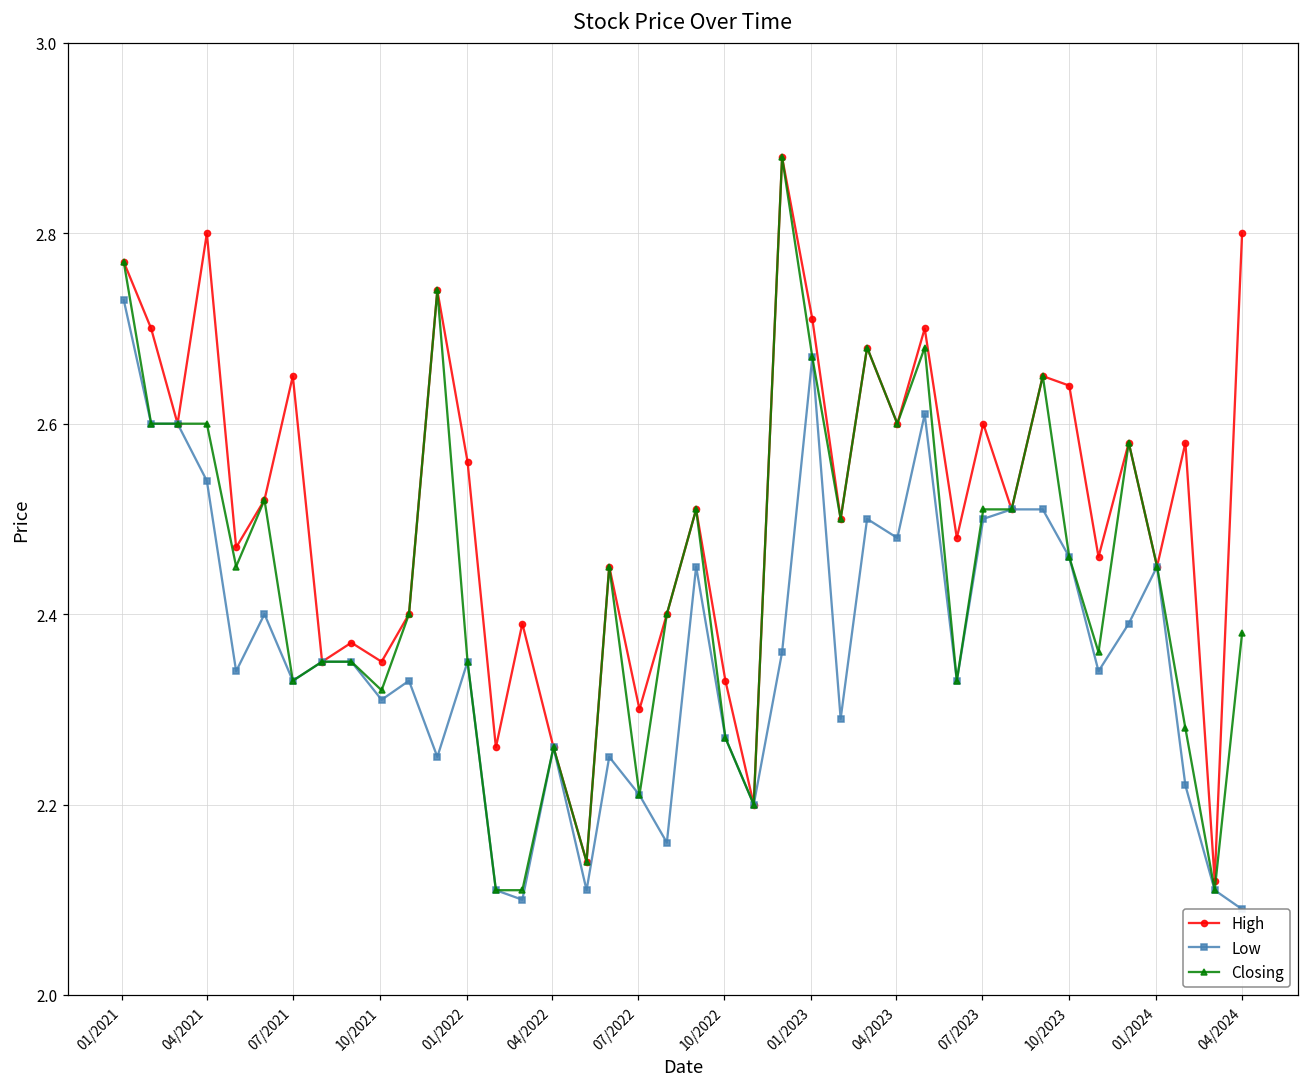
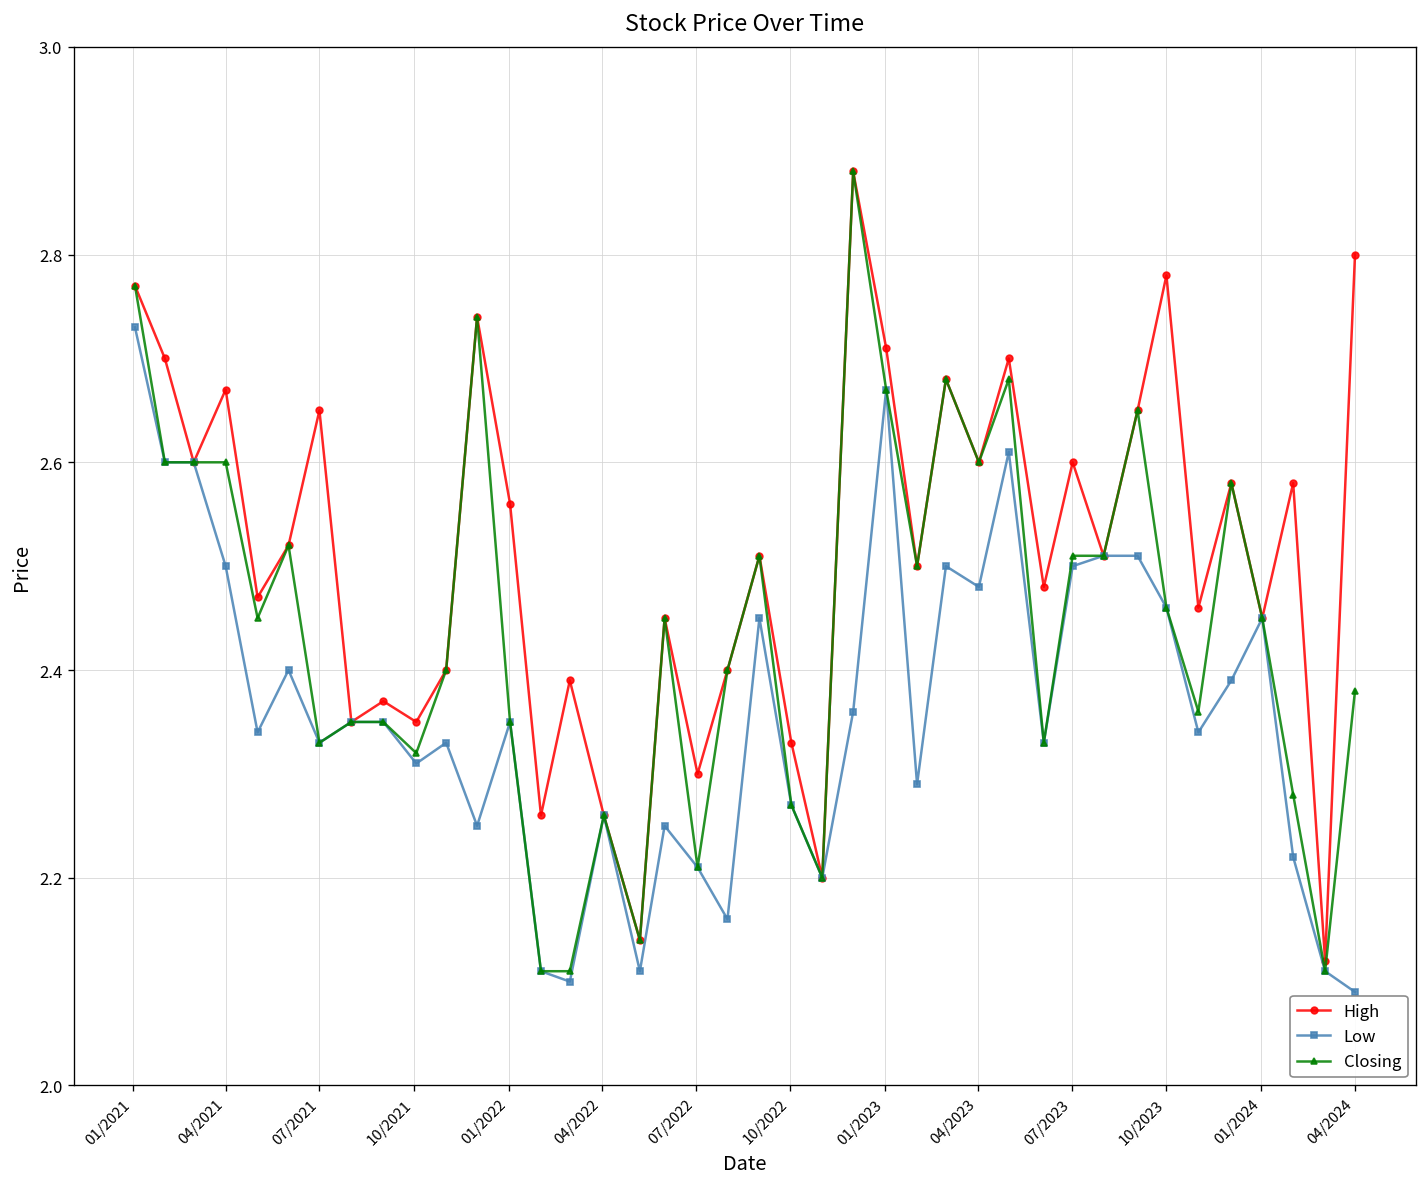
High, 04/2021: 2.80 -> 2.67
Low, 04/2021: 2.54 -> 2.50
High, 10/2023: 2.64 -> 2.78
